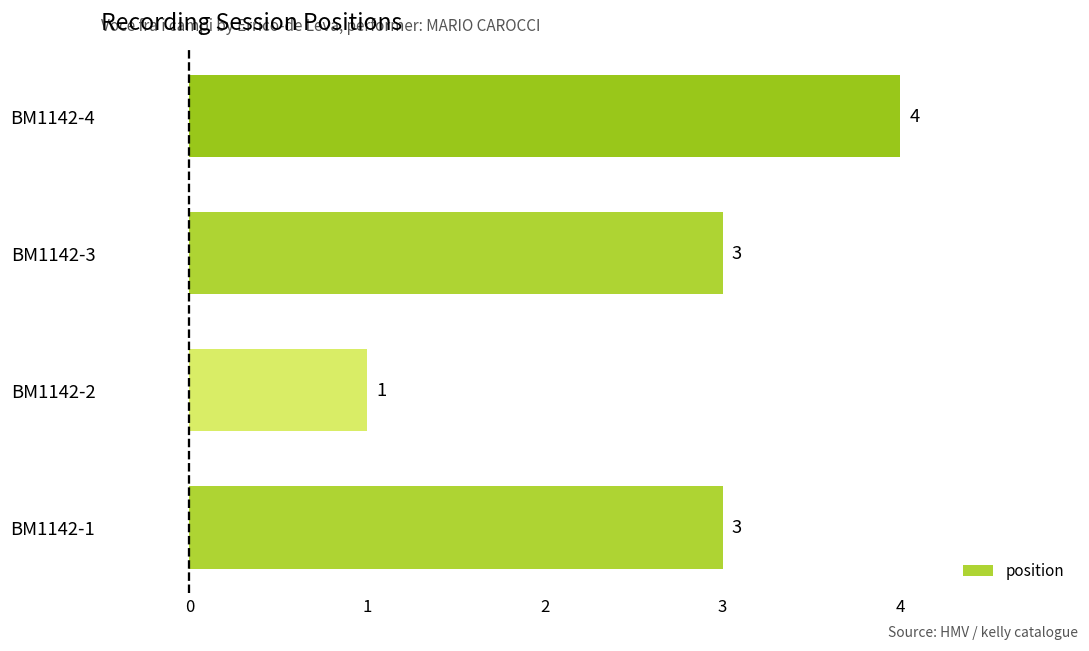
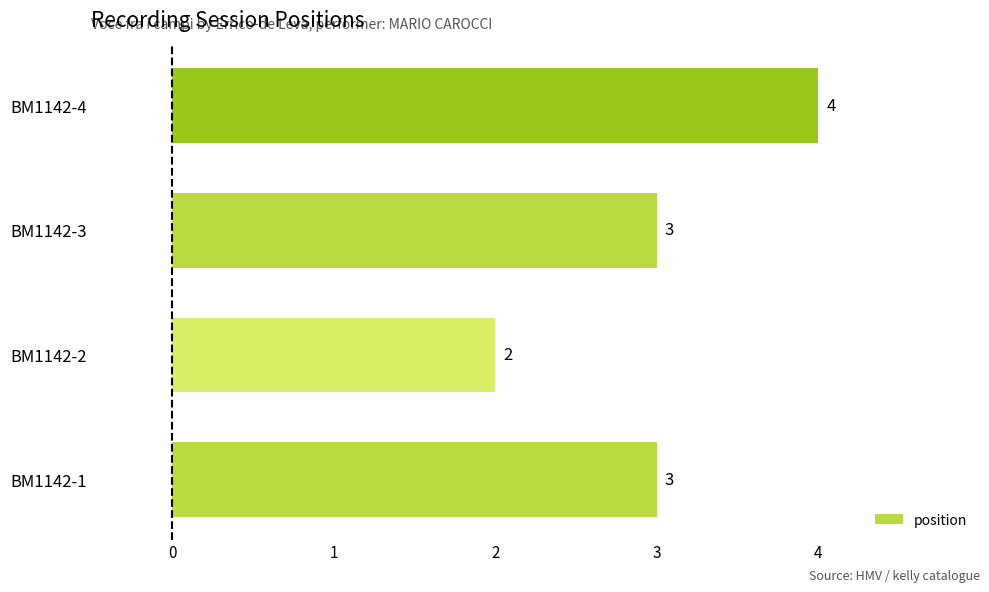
BM1142-2: 1 -> 2
